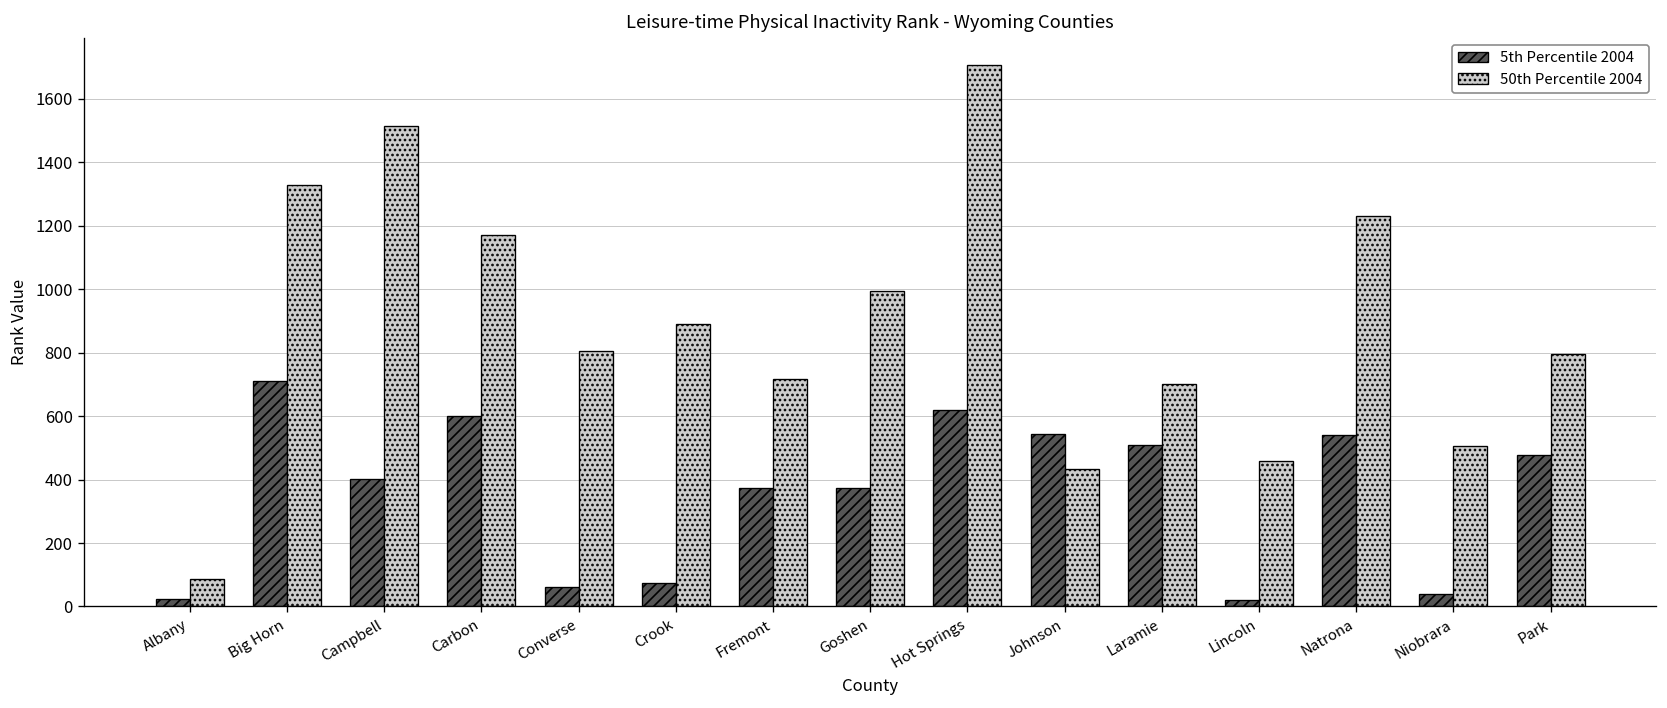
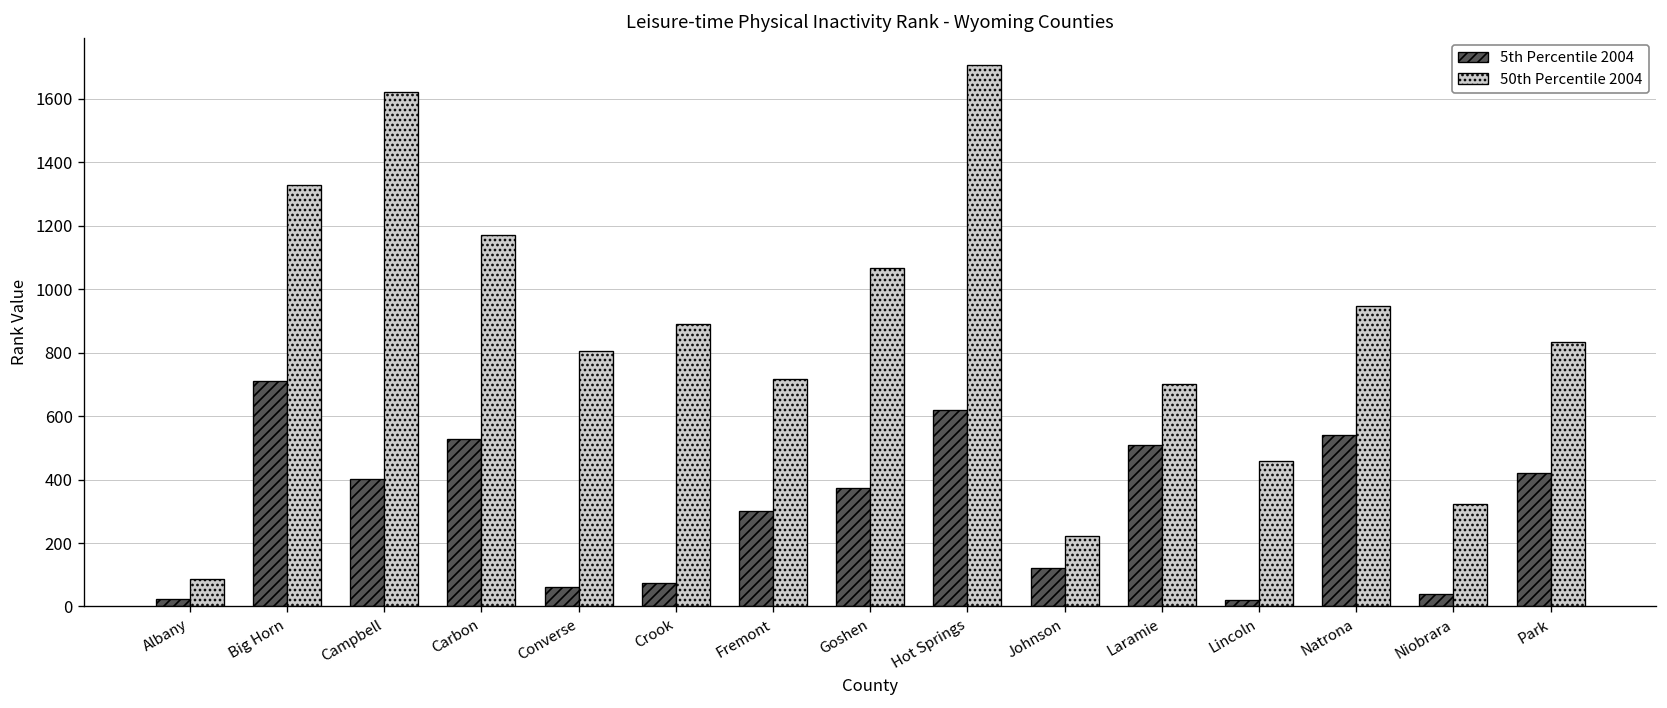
50th Percentile 2004, Campbell: 1520 -> 1620
5th Percentile 2004, Carbon: 600 -> 530
5th Percentile 2004, Fremont: 370 -> 300
50th Percentile 2004, Goshen: 1000 -> 1070
5th Percentile 2004, Johnson: 540 -> 120
50th Percentile 2004, Johnson: 430 -> 220
50th Percentile 2004, Natrona: 1230 -> 950
50th Percentile 2004, Niobrara: 510 -> 320
5th Percentile 2004, Park: 480 -> 420
50th Percentile 2004, Park: 800 -> 840
